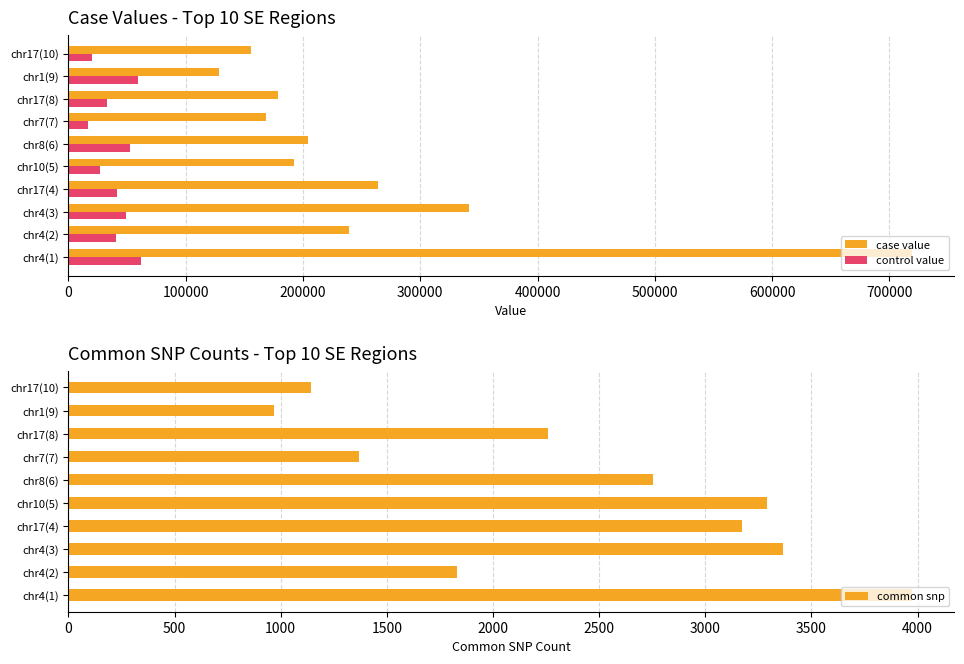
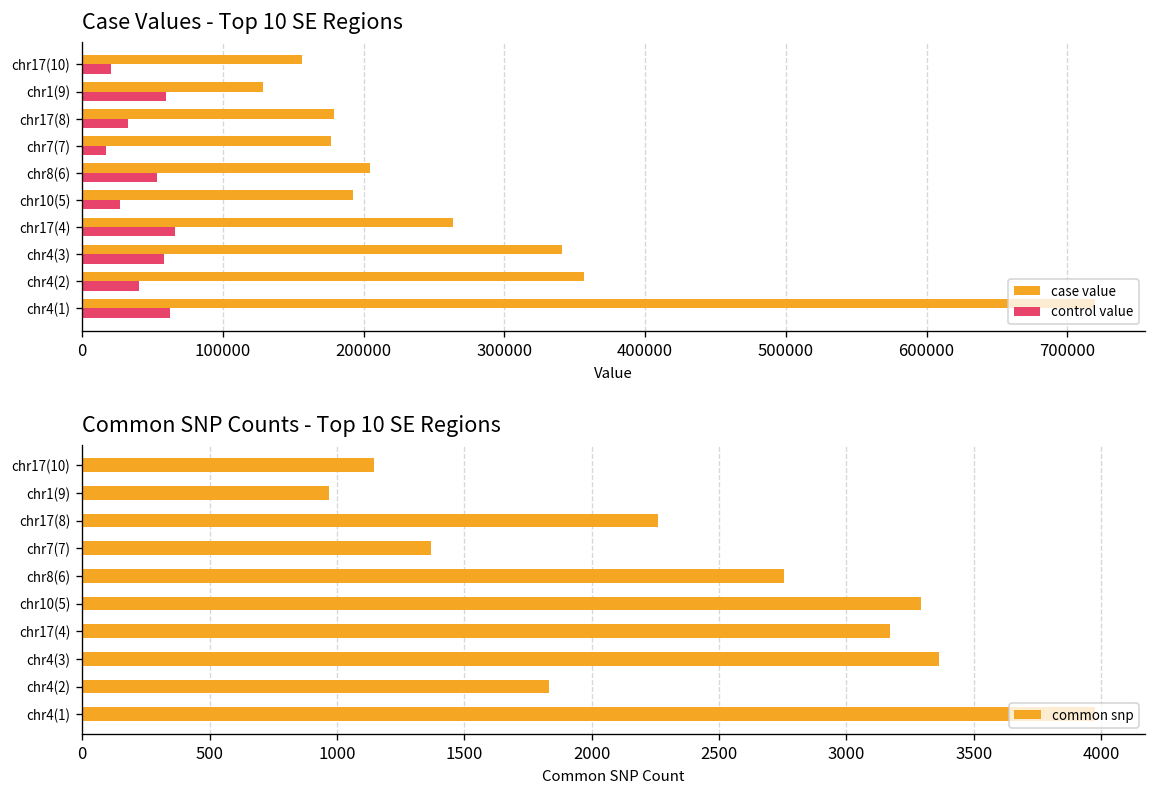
Case Values - Top 10 SE Regions, case value, chr7(7): 169000 -> 176000
Case Values - Top 10 SE Regions, control value, chr17(4): 42000 -> 66000
Case Values - Top 10 SE Regions, control value, chr4(3): 49000 -> 58000
Case Values - Top 10 SE Regions, case value, chr4(2): 239000 -> 356000
